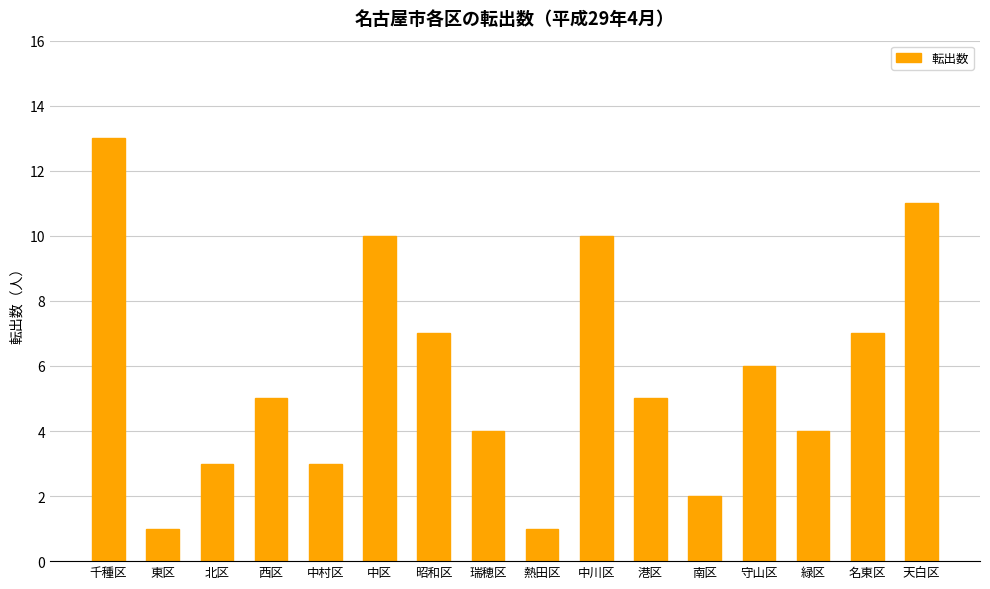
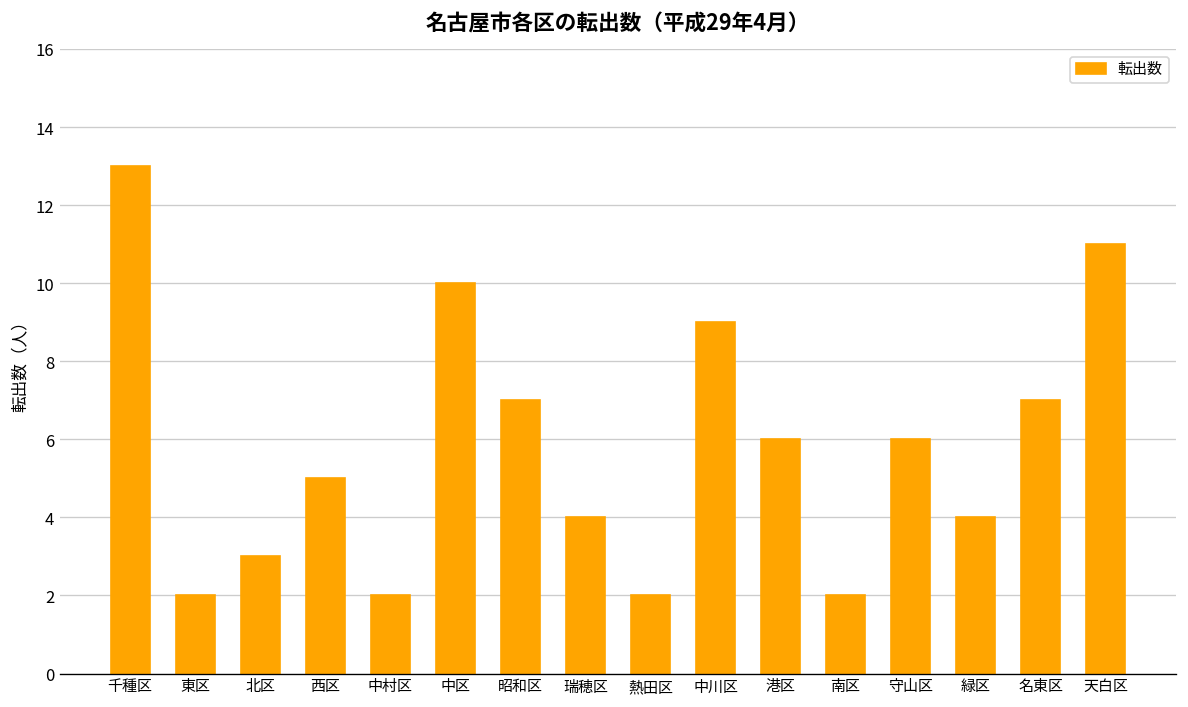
東区: 1 -> 2
中村区: 3 -> 2
熱田区: 1 -> 2
中川区: 10 -> 9
港区: 5 -> 6
